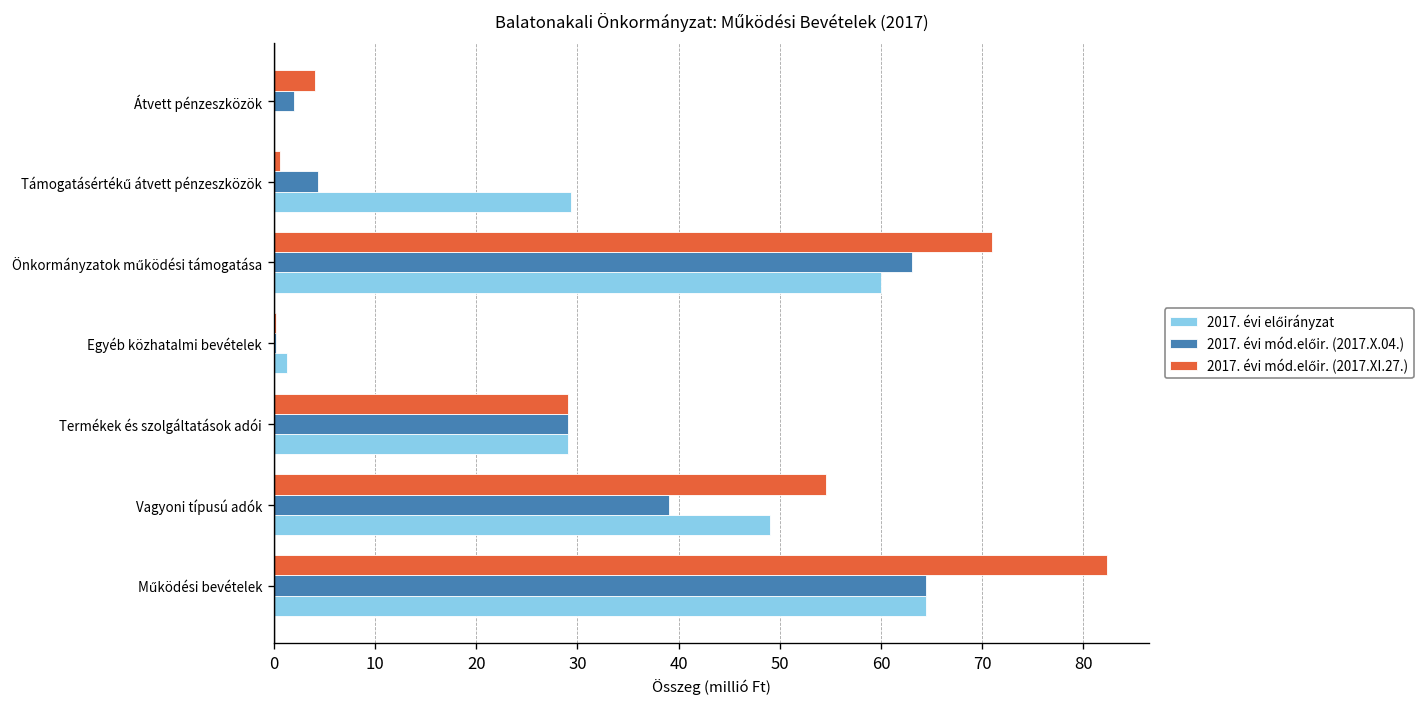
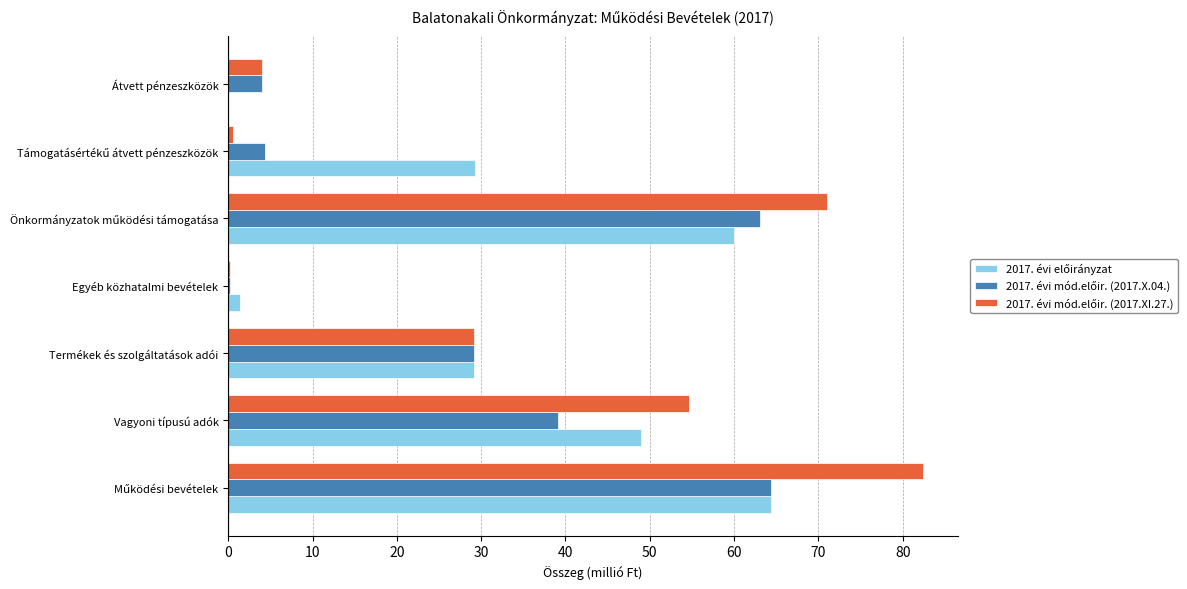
2017. évi mód.előir. (2017.X.04.), Átvett pénzeszközök: 2 -> 4
